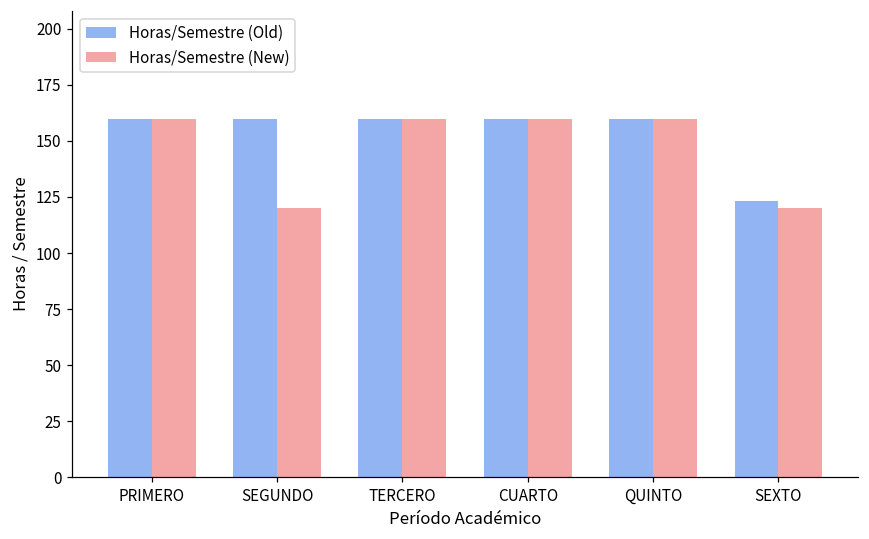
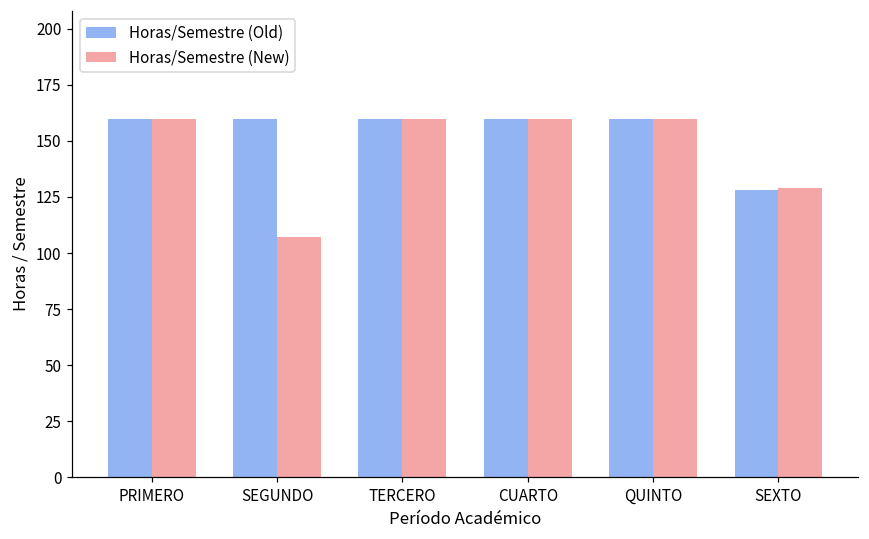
Horas/Semestre (New), SEGUNDO: 120 -> 107
Horas/Semestre (Old), SEXTO: 123 -> 128
Horas/Semestre (New), SEXTO: 120 -> 129
